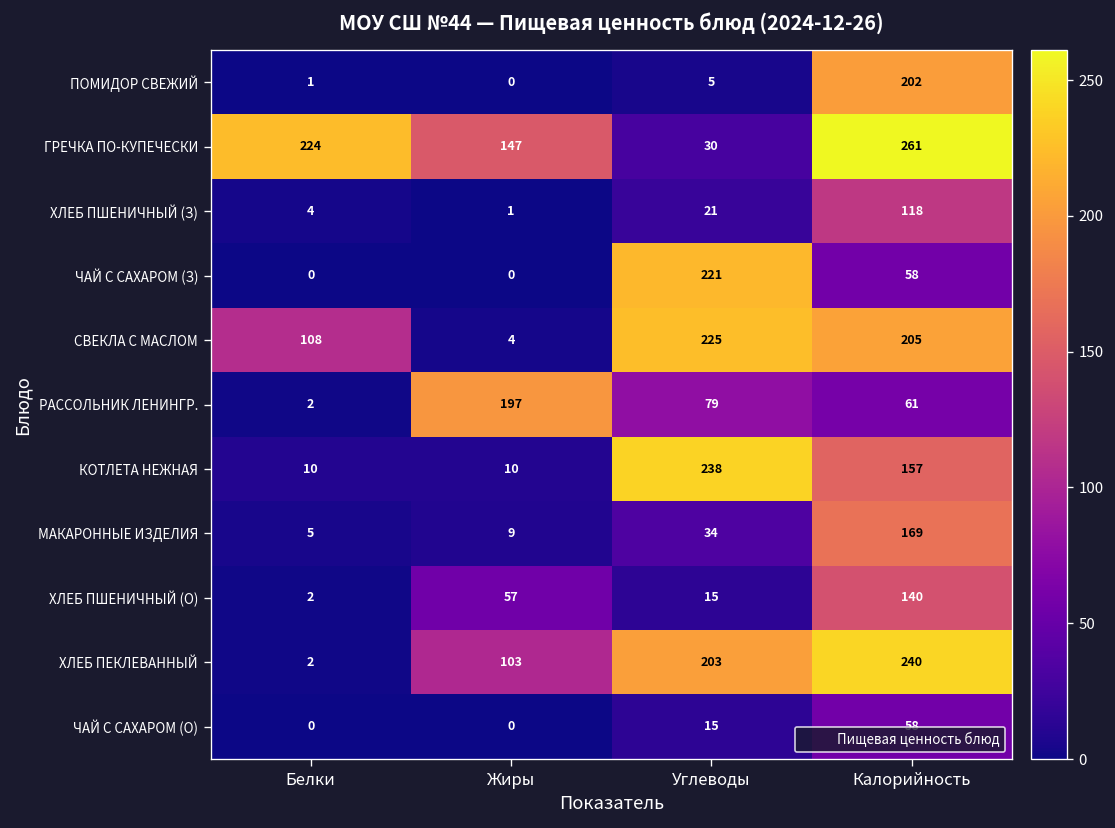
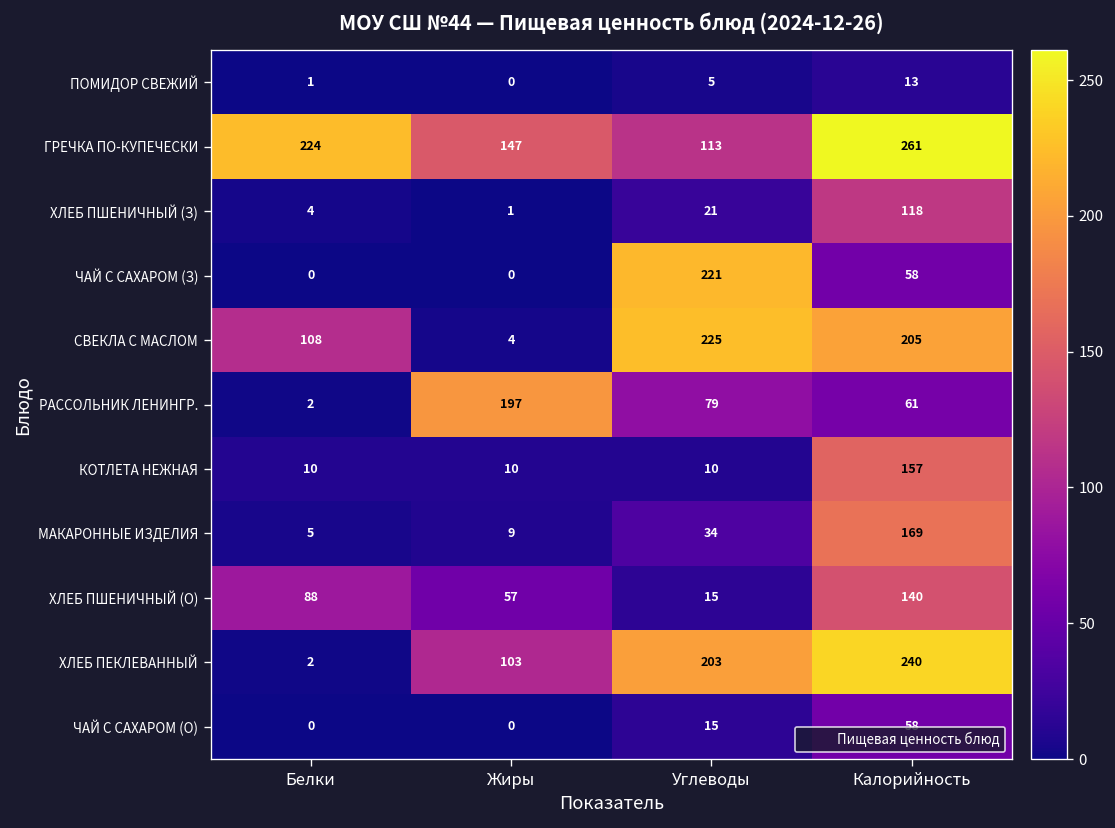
ПОМИДОР СВЕЖИЙ, Калорийность: 202 -> 13
ГРЕЧКА ПО-КУПЕЧЕСКИ, Углеводы: 30 -> 113
КОТЛЕТА НЕЖНАЯ, Углеводы: 238 -> 10
ХЛЕБ ПШЕНИЧНЫЙ (О), Белки: 2 -> 88
